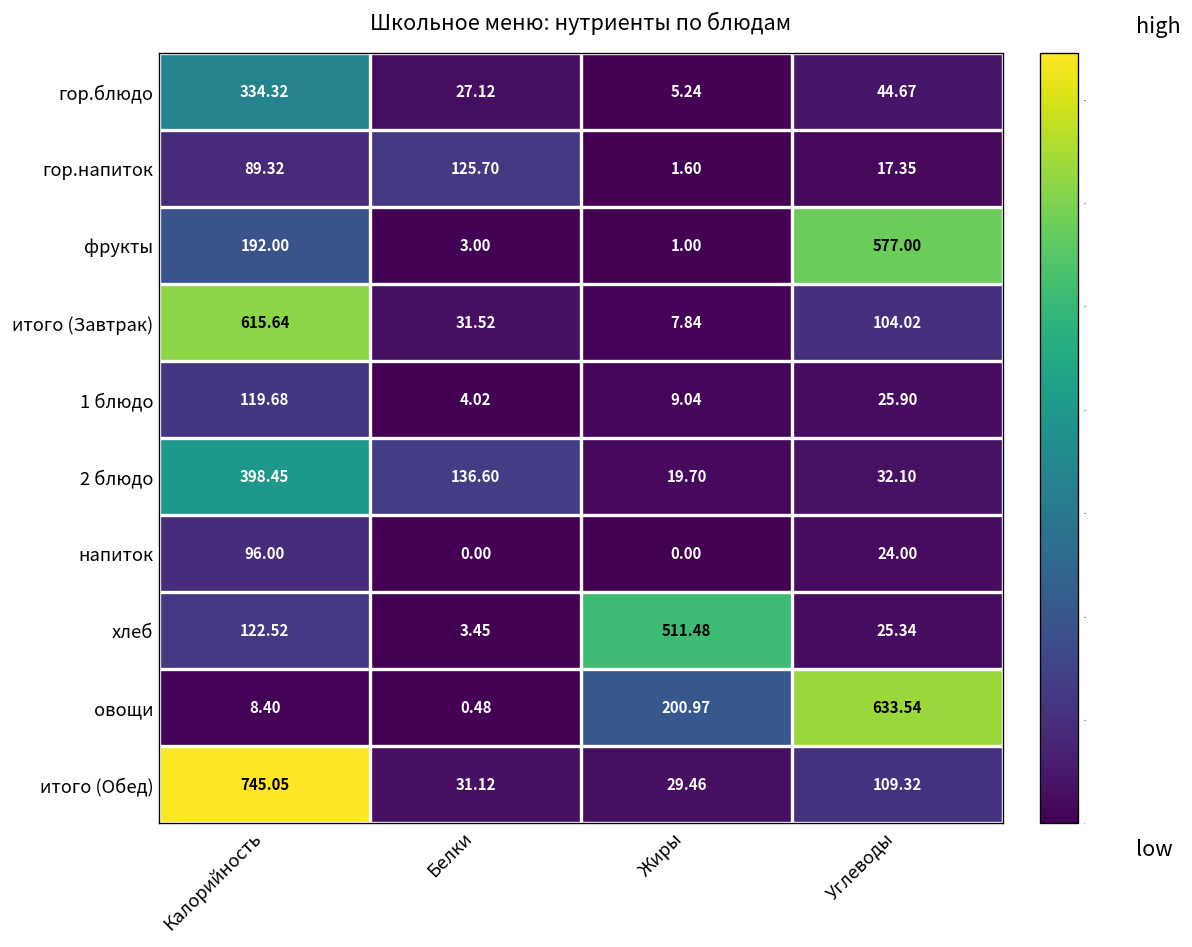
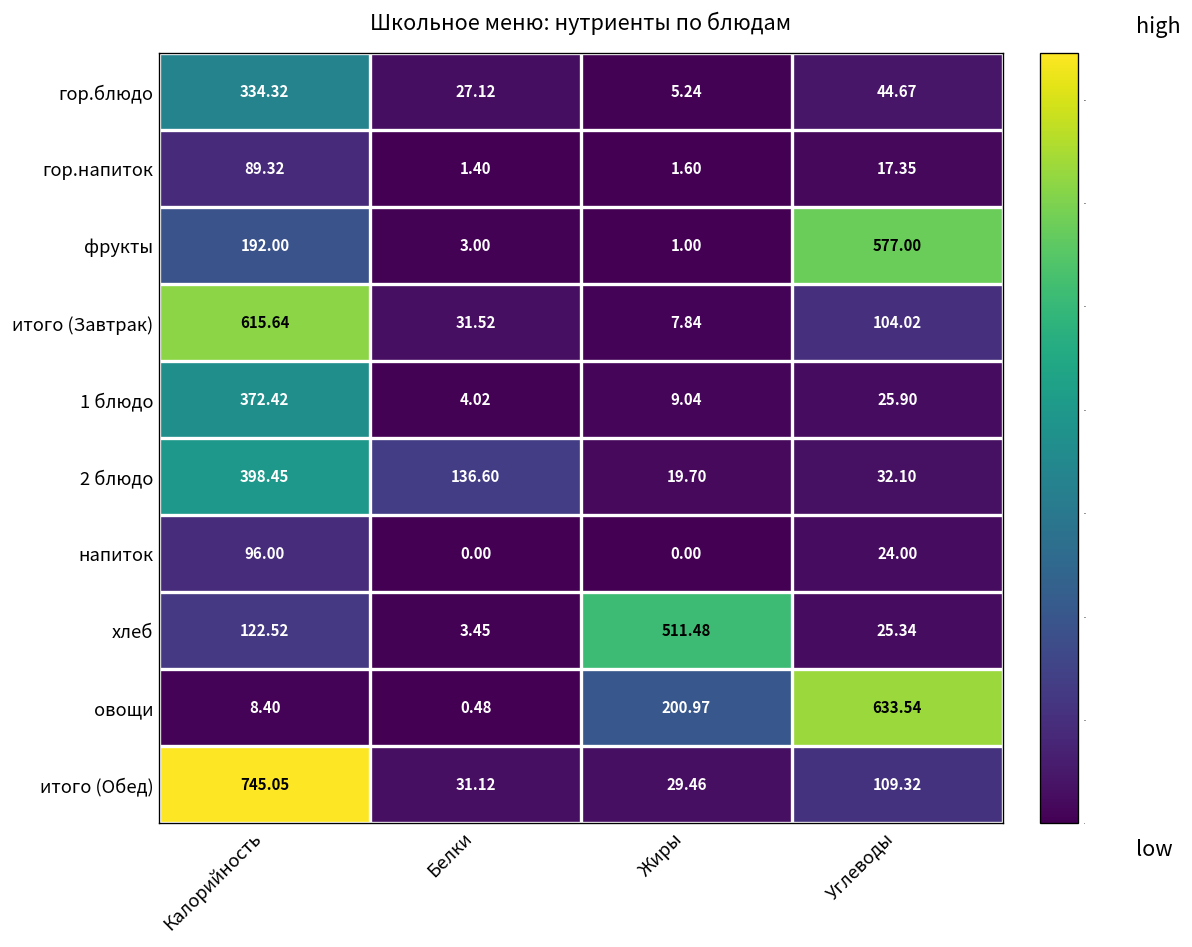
гор.напиток, Белки: 125.70 -> 1.40
1 блюдо, Калорийность: 119.68 -> 372.42
